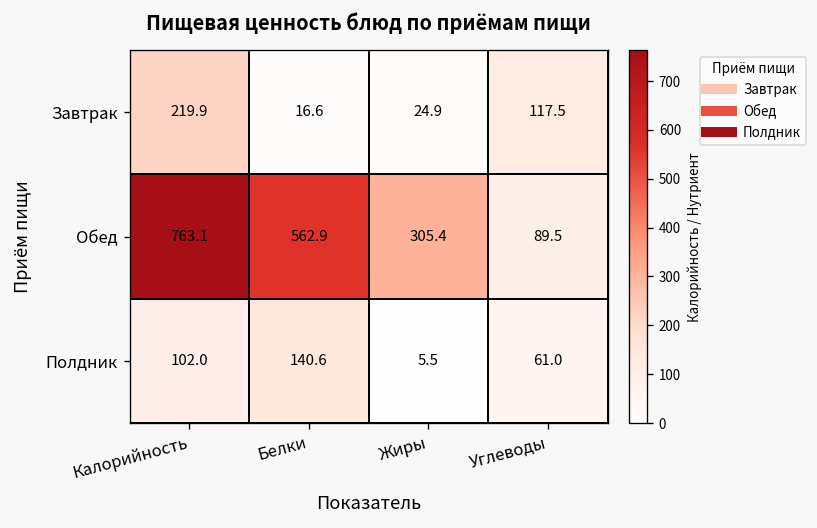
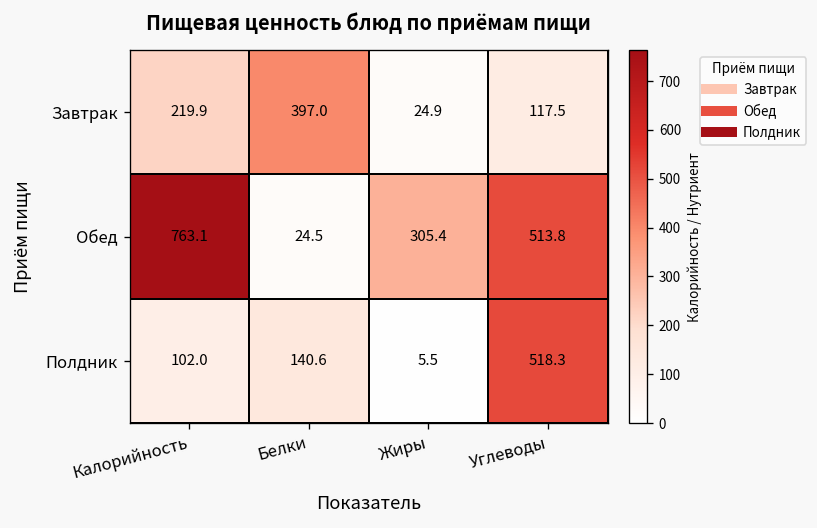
Завтрак, Белки: 16.6 -> 397.0
Обед, Белки: 562.9 -> 24.5
Обед, Углеводы: 89.5 -> 513.8
Полдник, Углеводы: 61.0 -> 518.3
